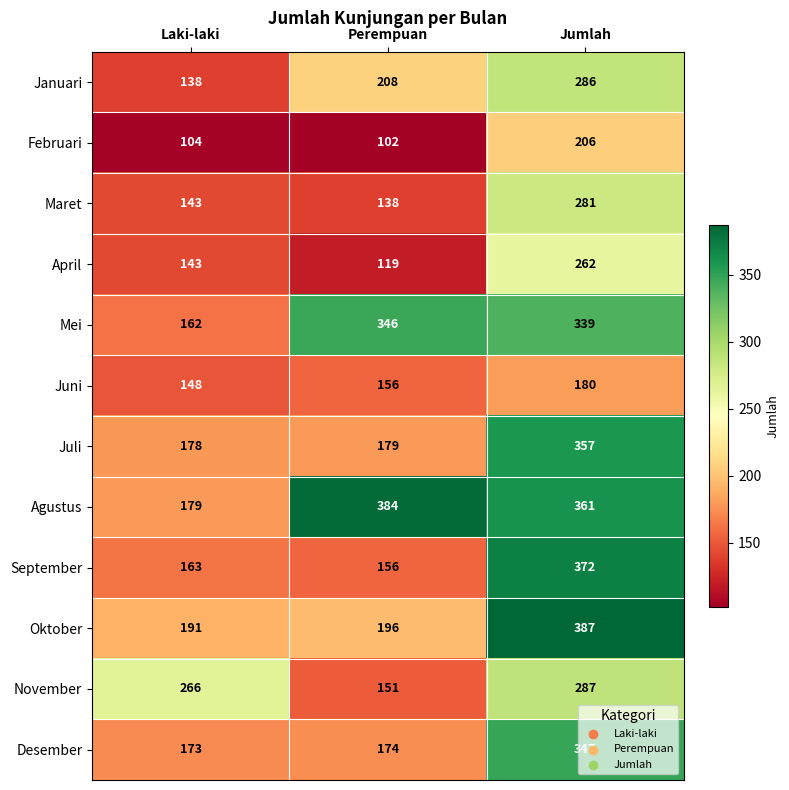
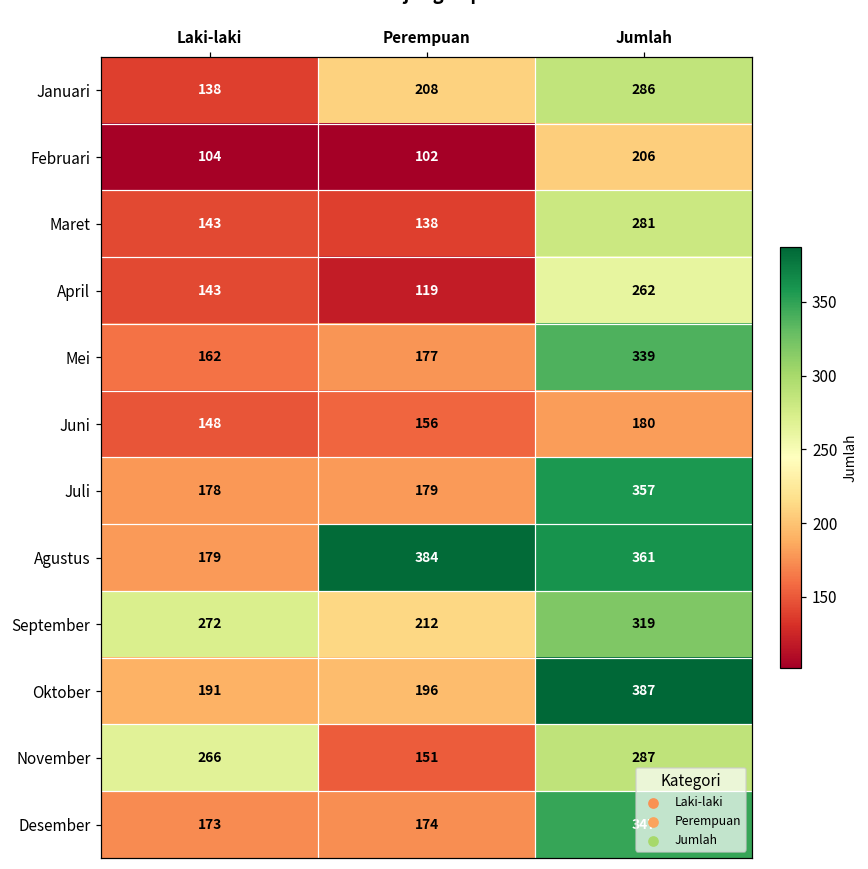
Mei, Perempuan: 346 -> 177
September, Laki-laki: 163 -> 272
September, Perempuan: 156 -> 212
September, Jumlah: 372 -> 319
